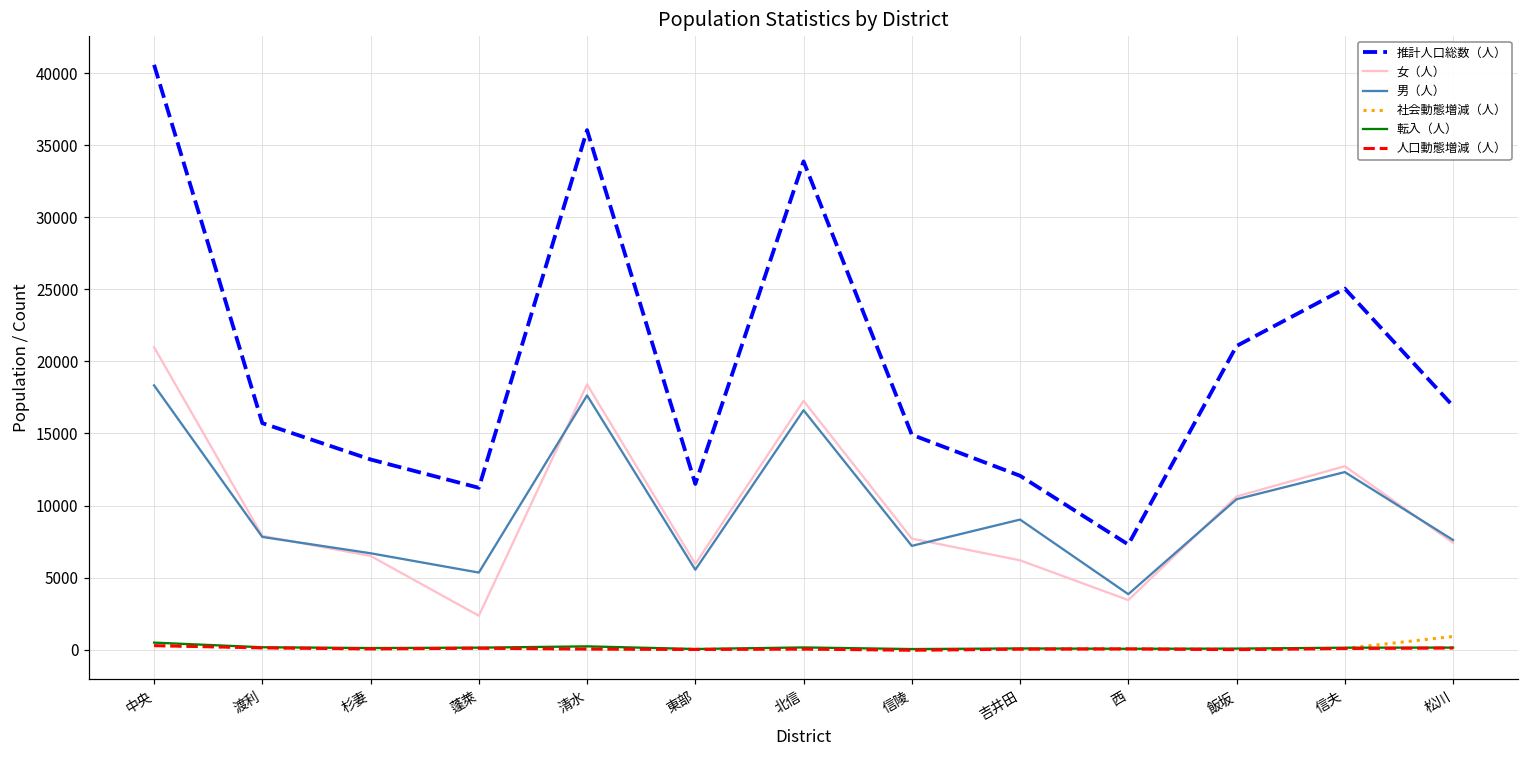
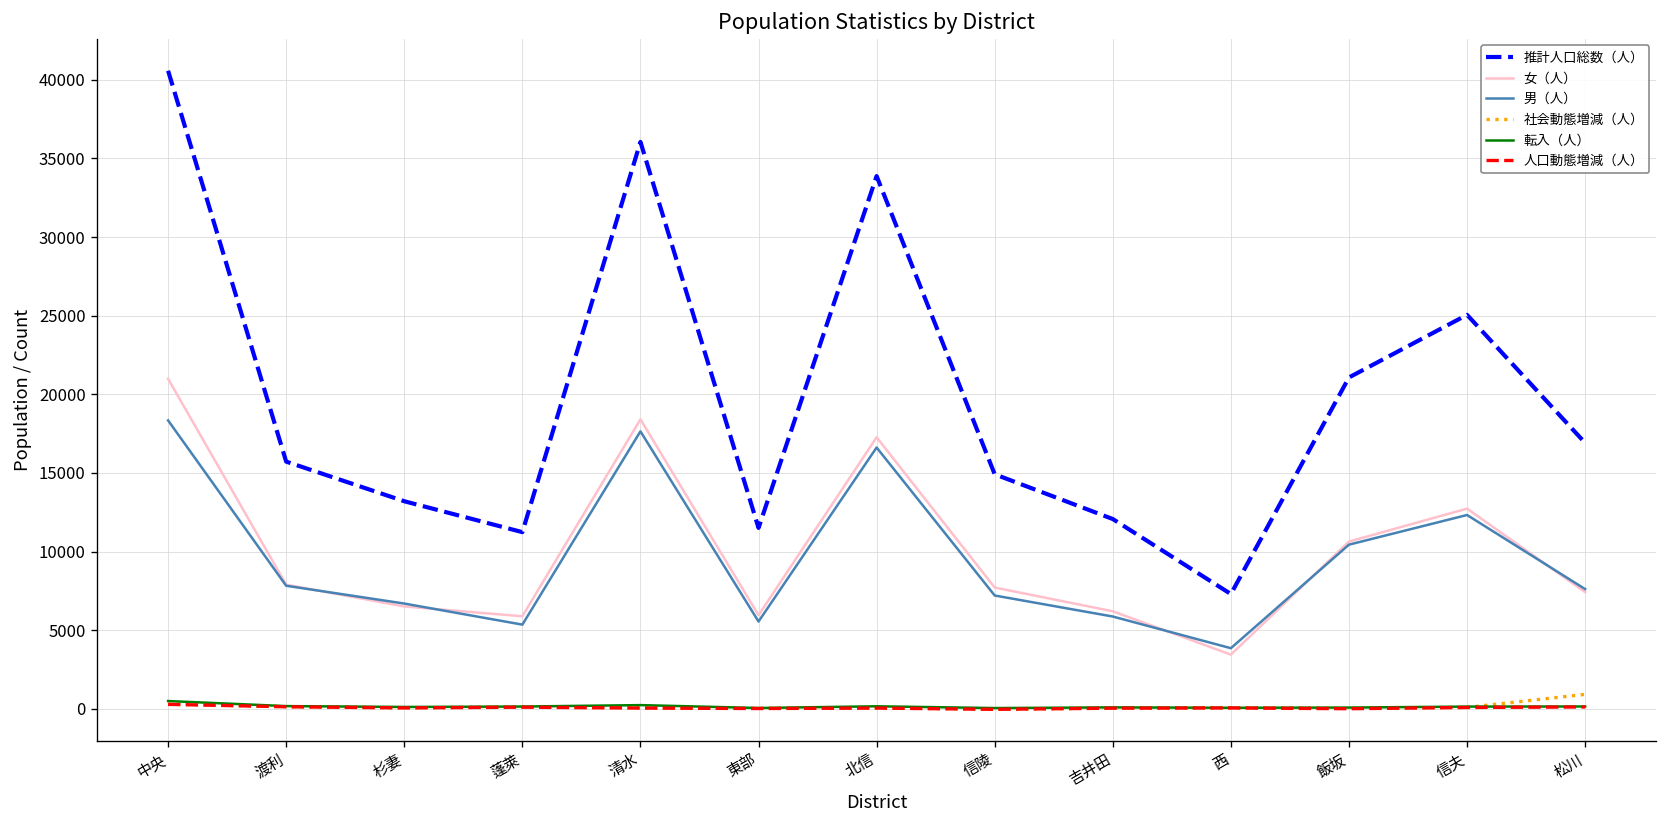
女（人）, 蓬萊: 2400 -> 5900
男（人）, 吉井田: 9000 -> 5900
